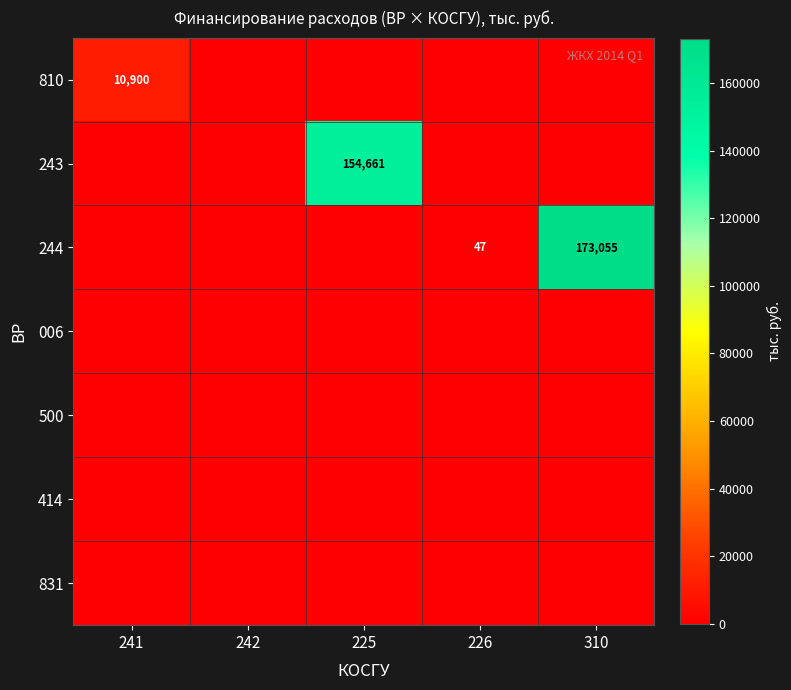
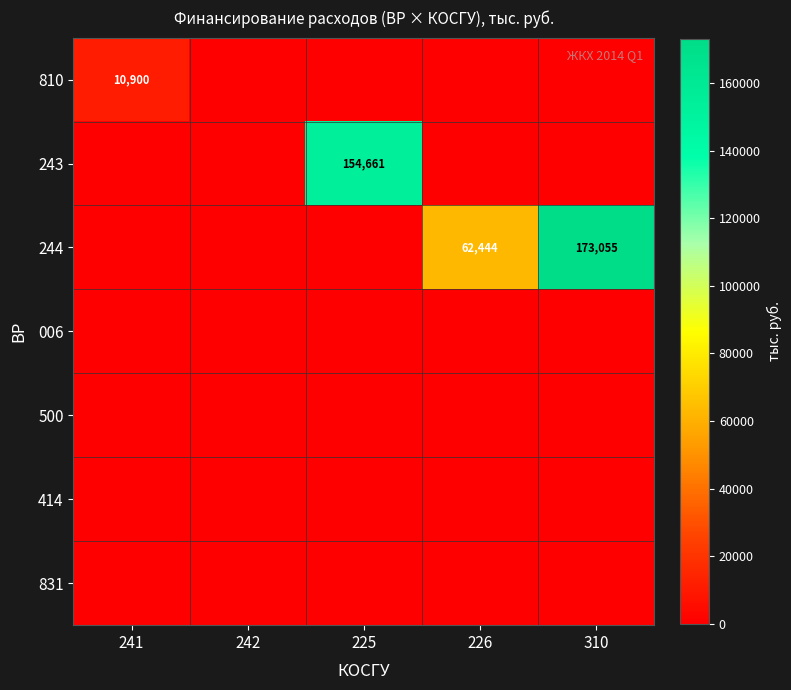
244, 226: 47 -> 62,444
